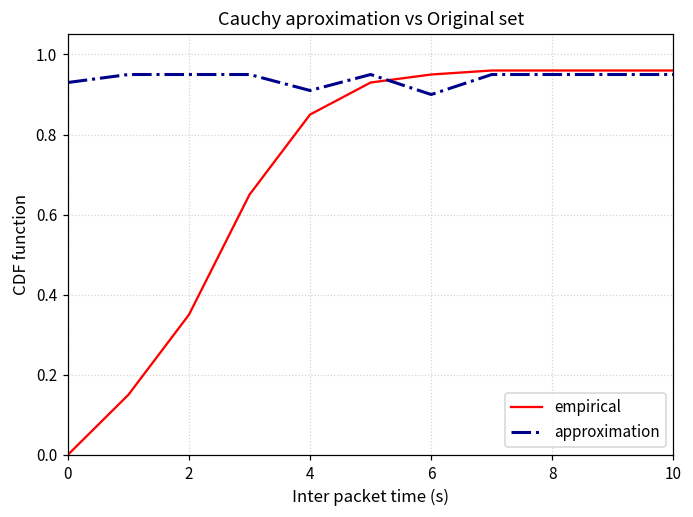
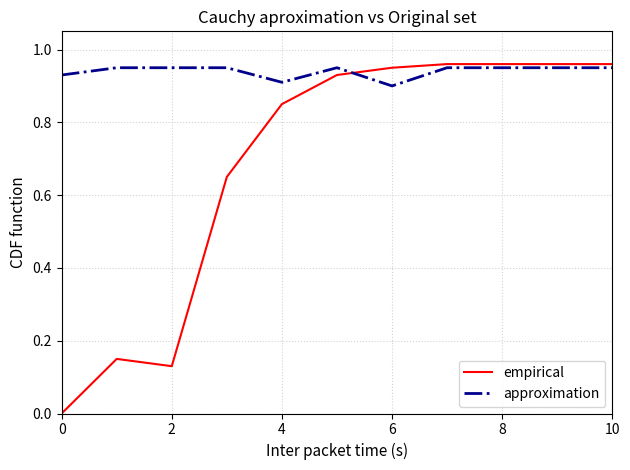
empirical, 2: 0.35 -> 0.13
